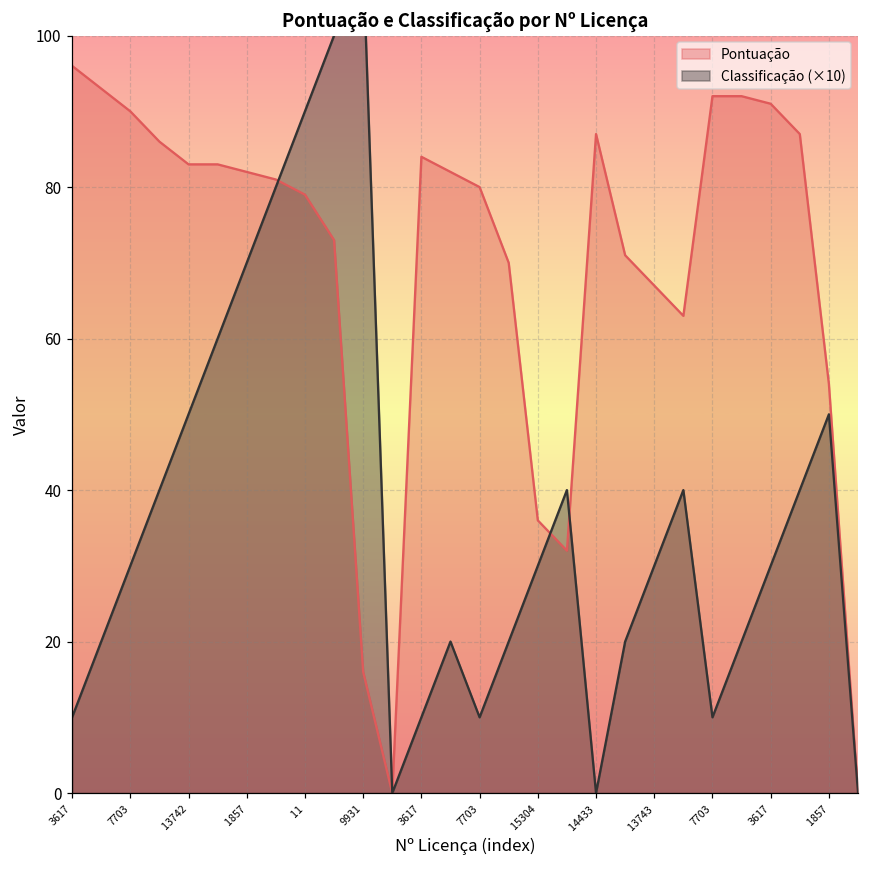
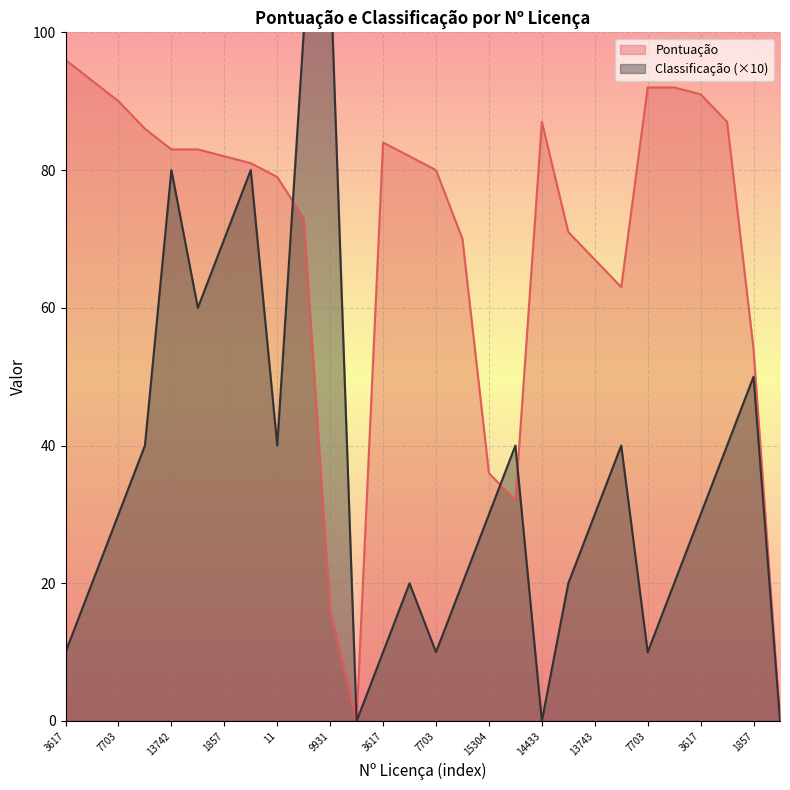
Classificação (×10), 13742: 50 -> 80
Classificação (×10), 11: 90 -> 40
